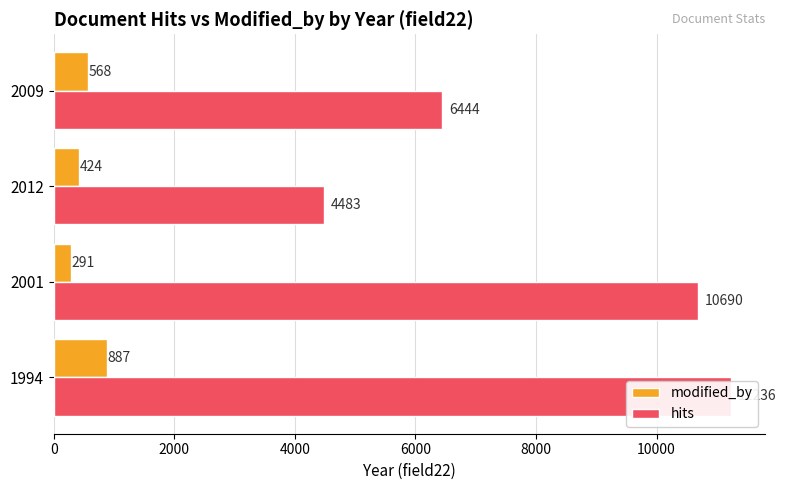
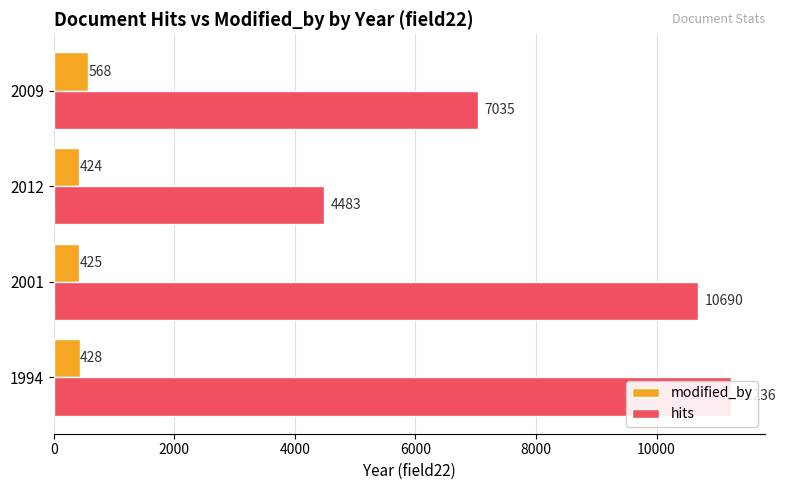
hits, 2009: 6444 -> 7035
modified_by, 2001: 291 -> 425
modified_by, 1994: 887 -> 428
